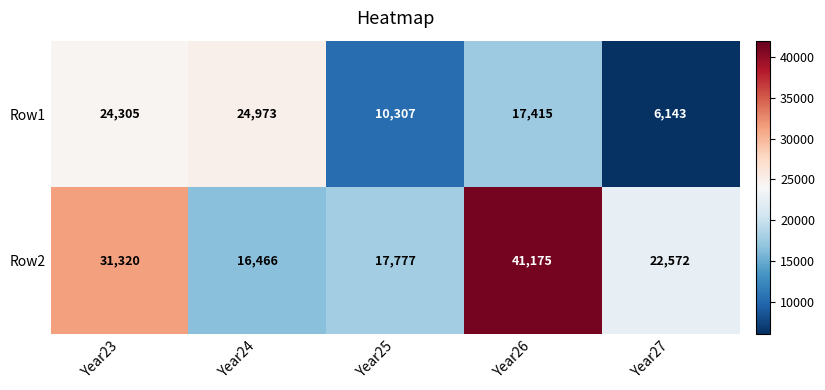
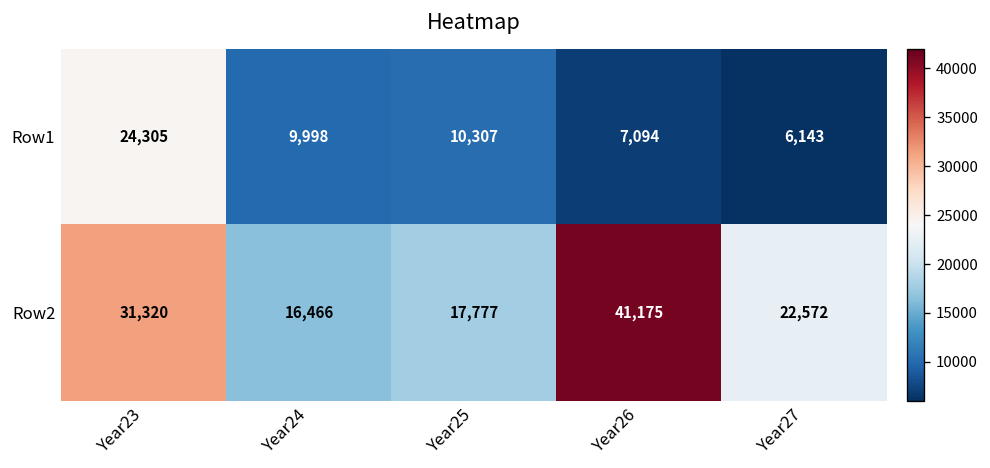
Row1, Year24: 24,973 -> 9,998
Row1, Year26: 17,415 -> 7,094
